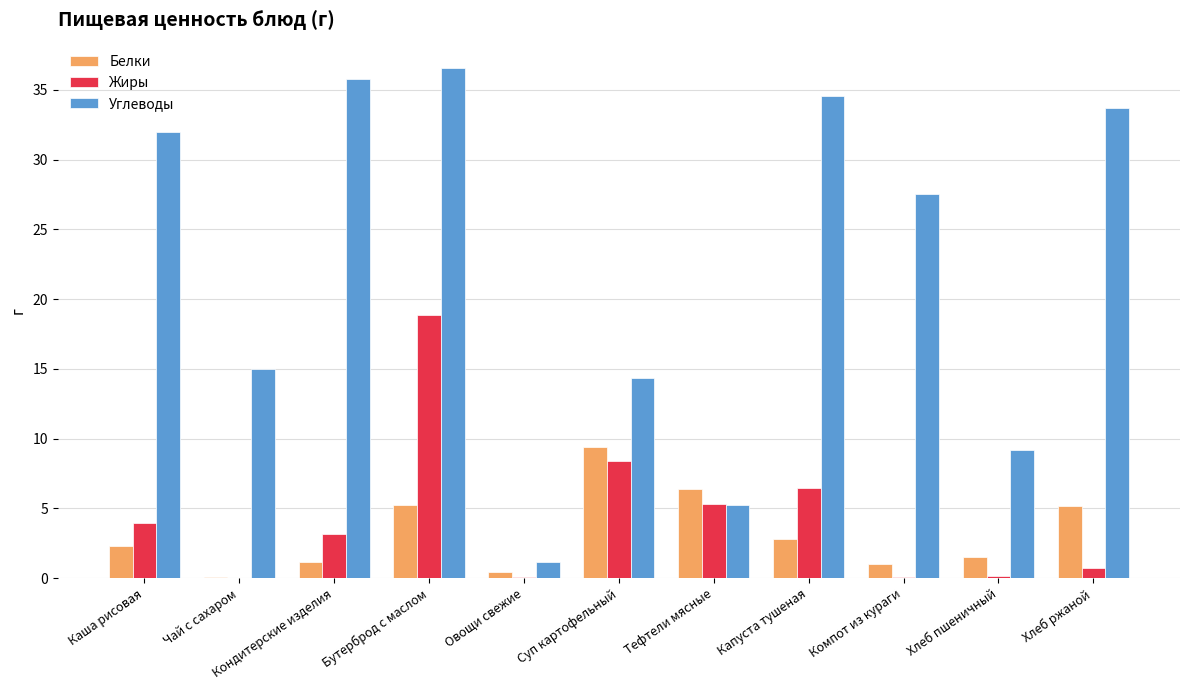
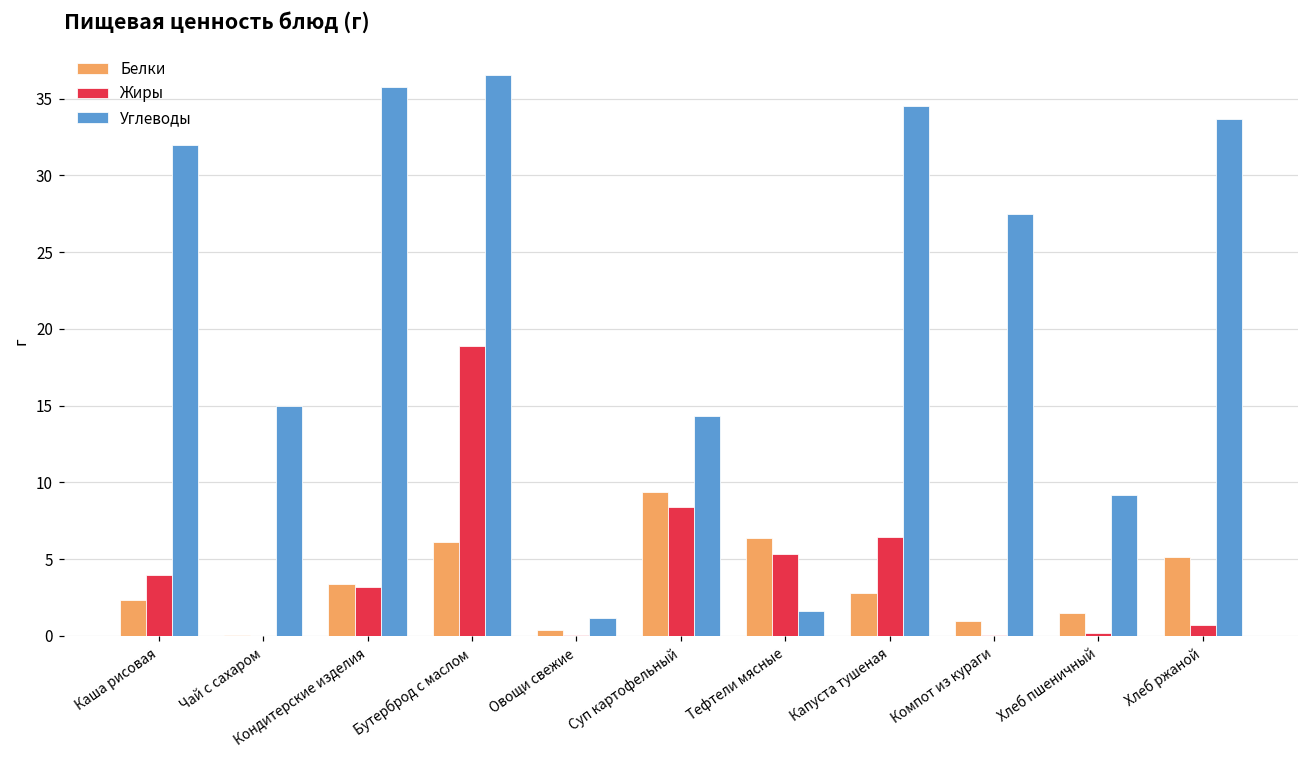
Белки, Кондитерские изделия: 1.2 -> 3.4
Белки, Бутерброд с маслом: 5.2 -> 6.1
Углеводы, Тефтели мясные: 5.2 -> 1.6
